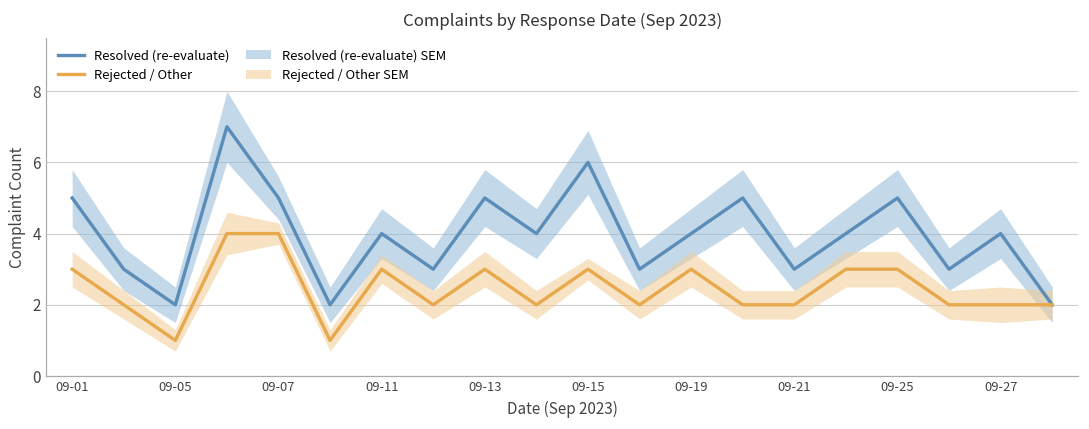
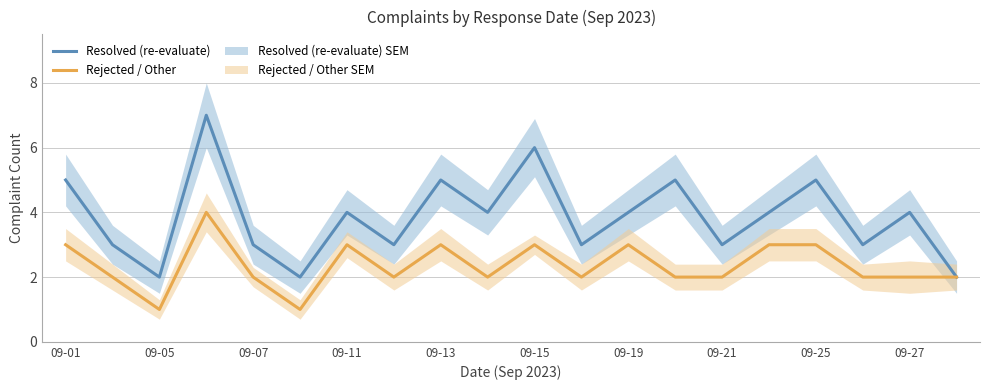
Resolved (re-evaluate), 09-07: 5 -> 3
Rejected / Other, 09-07: 4 -> 2
